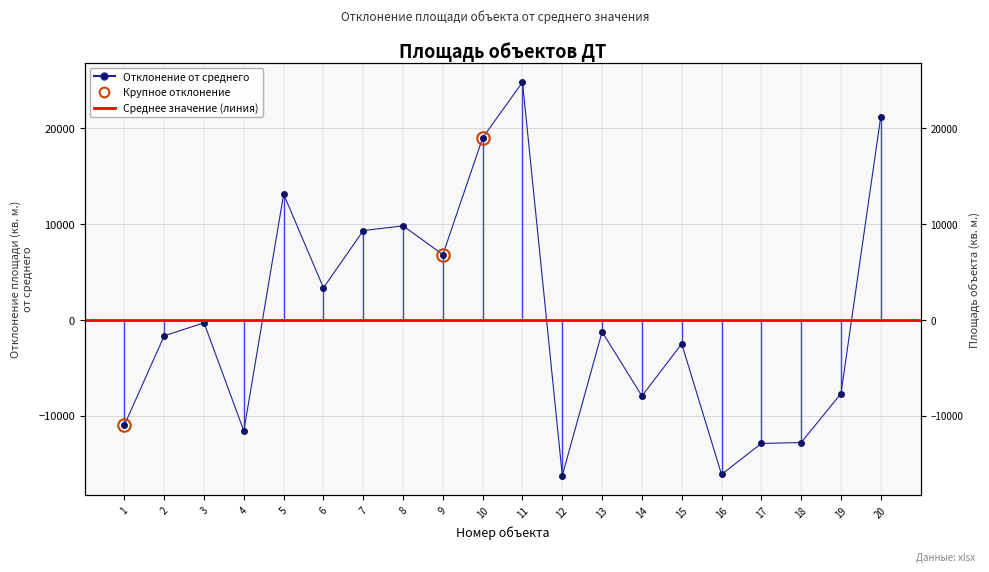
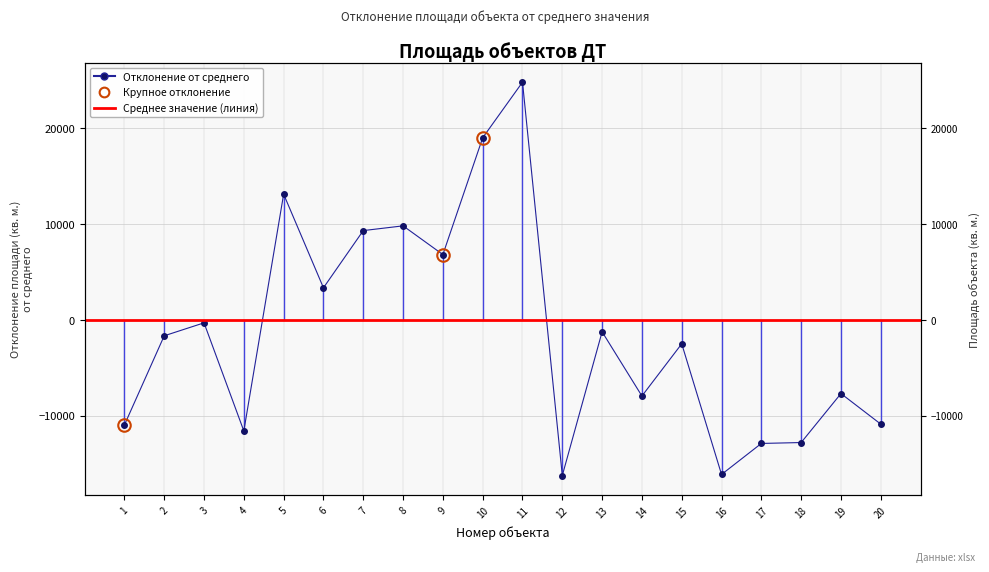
Отклонение от среднего, 20: 21000 -> -11000
